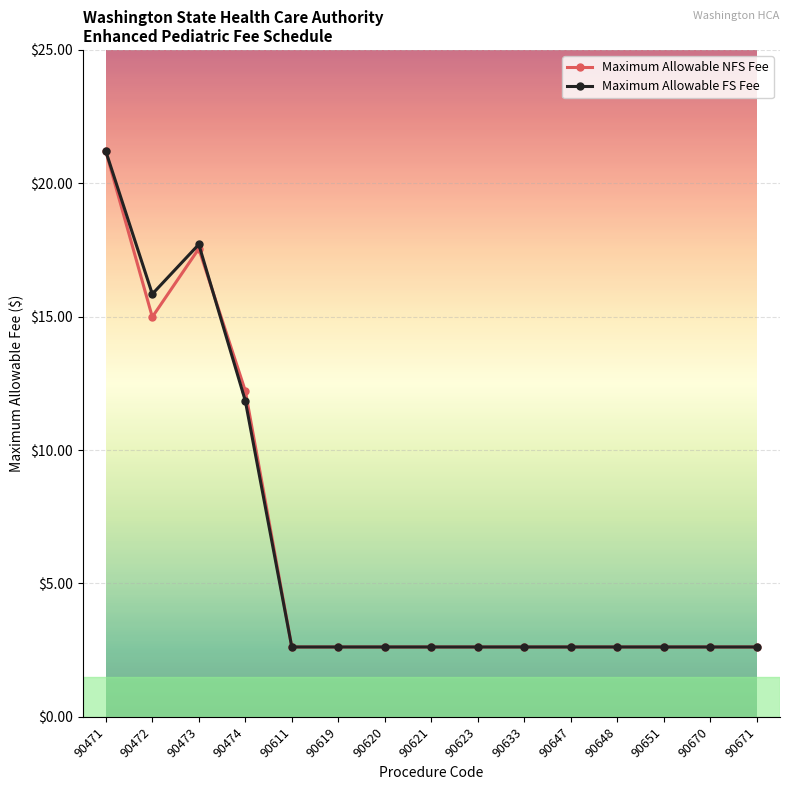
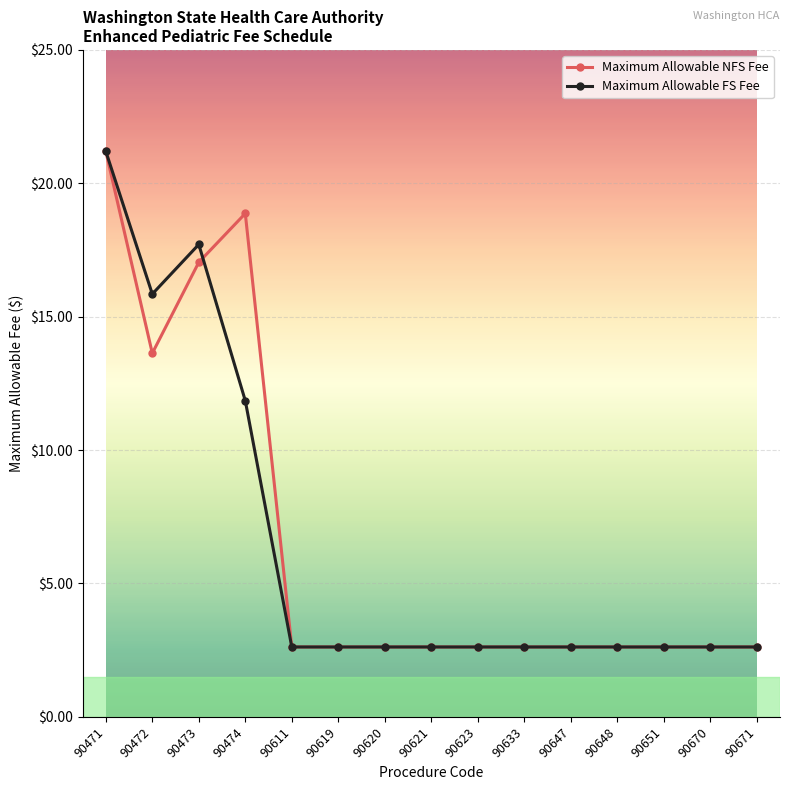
Maximum Allowable NFS Fee, 90472: $15.0 -> $13.6
Maximum Allowable NFS Fee, 90473: $17.6 -> $17.0
Maximum Allowable NFS Fee, 90474: $12.2 -> $18.9
